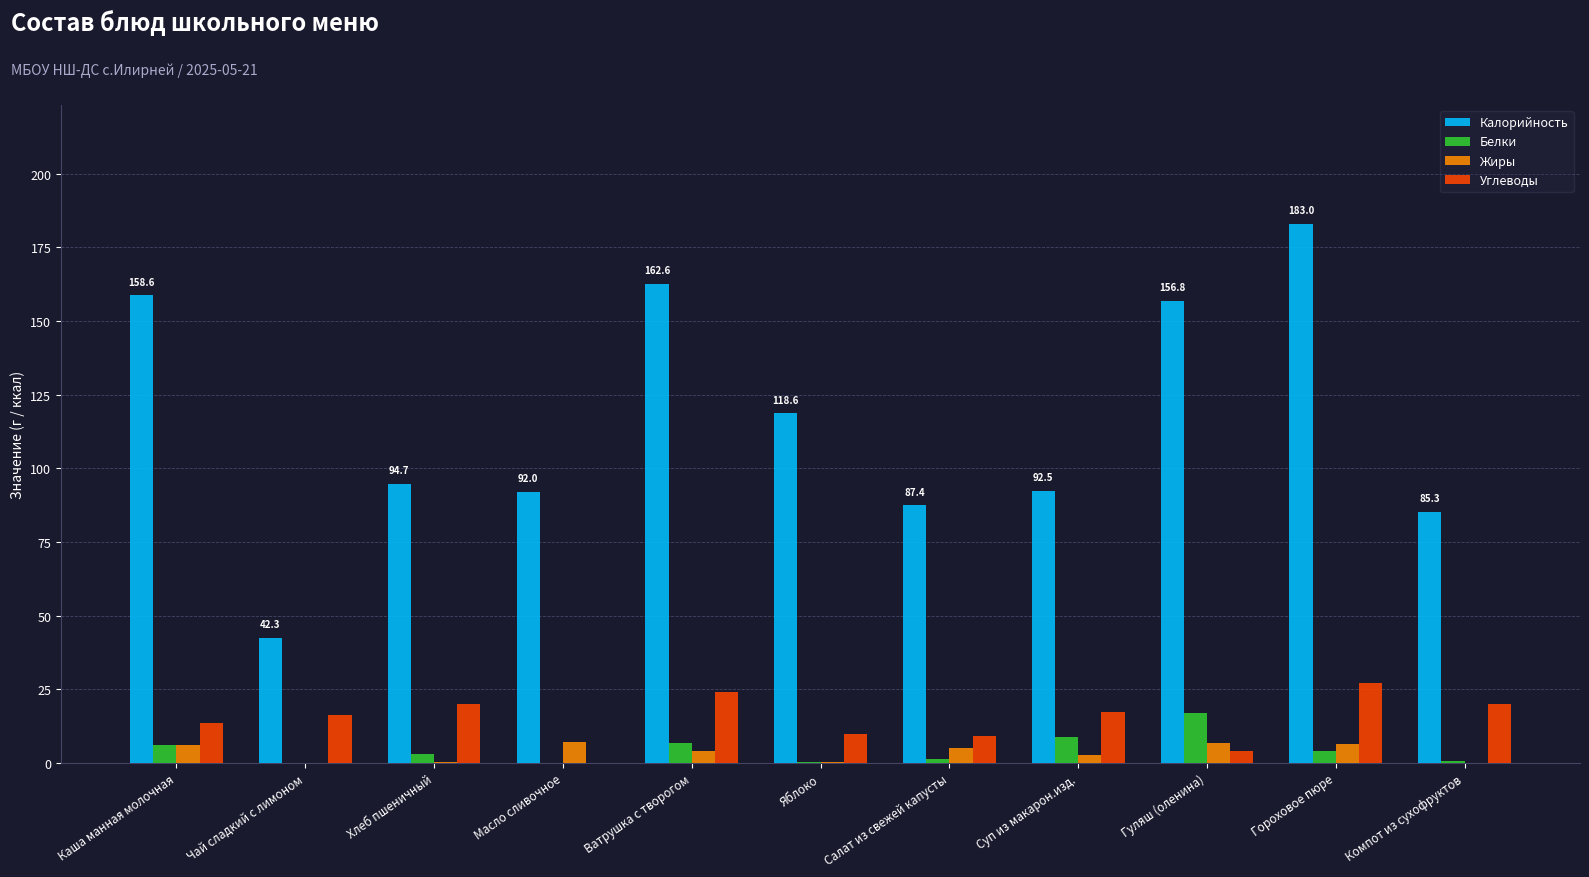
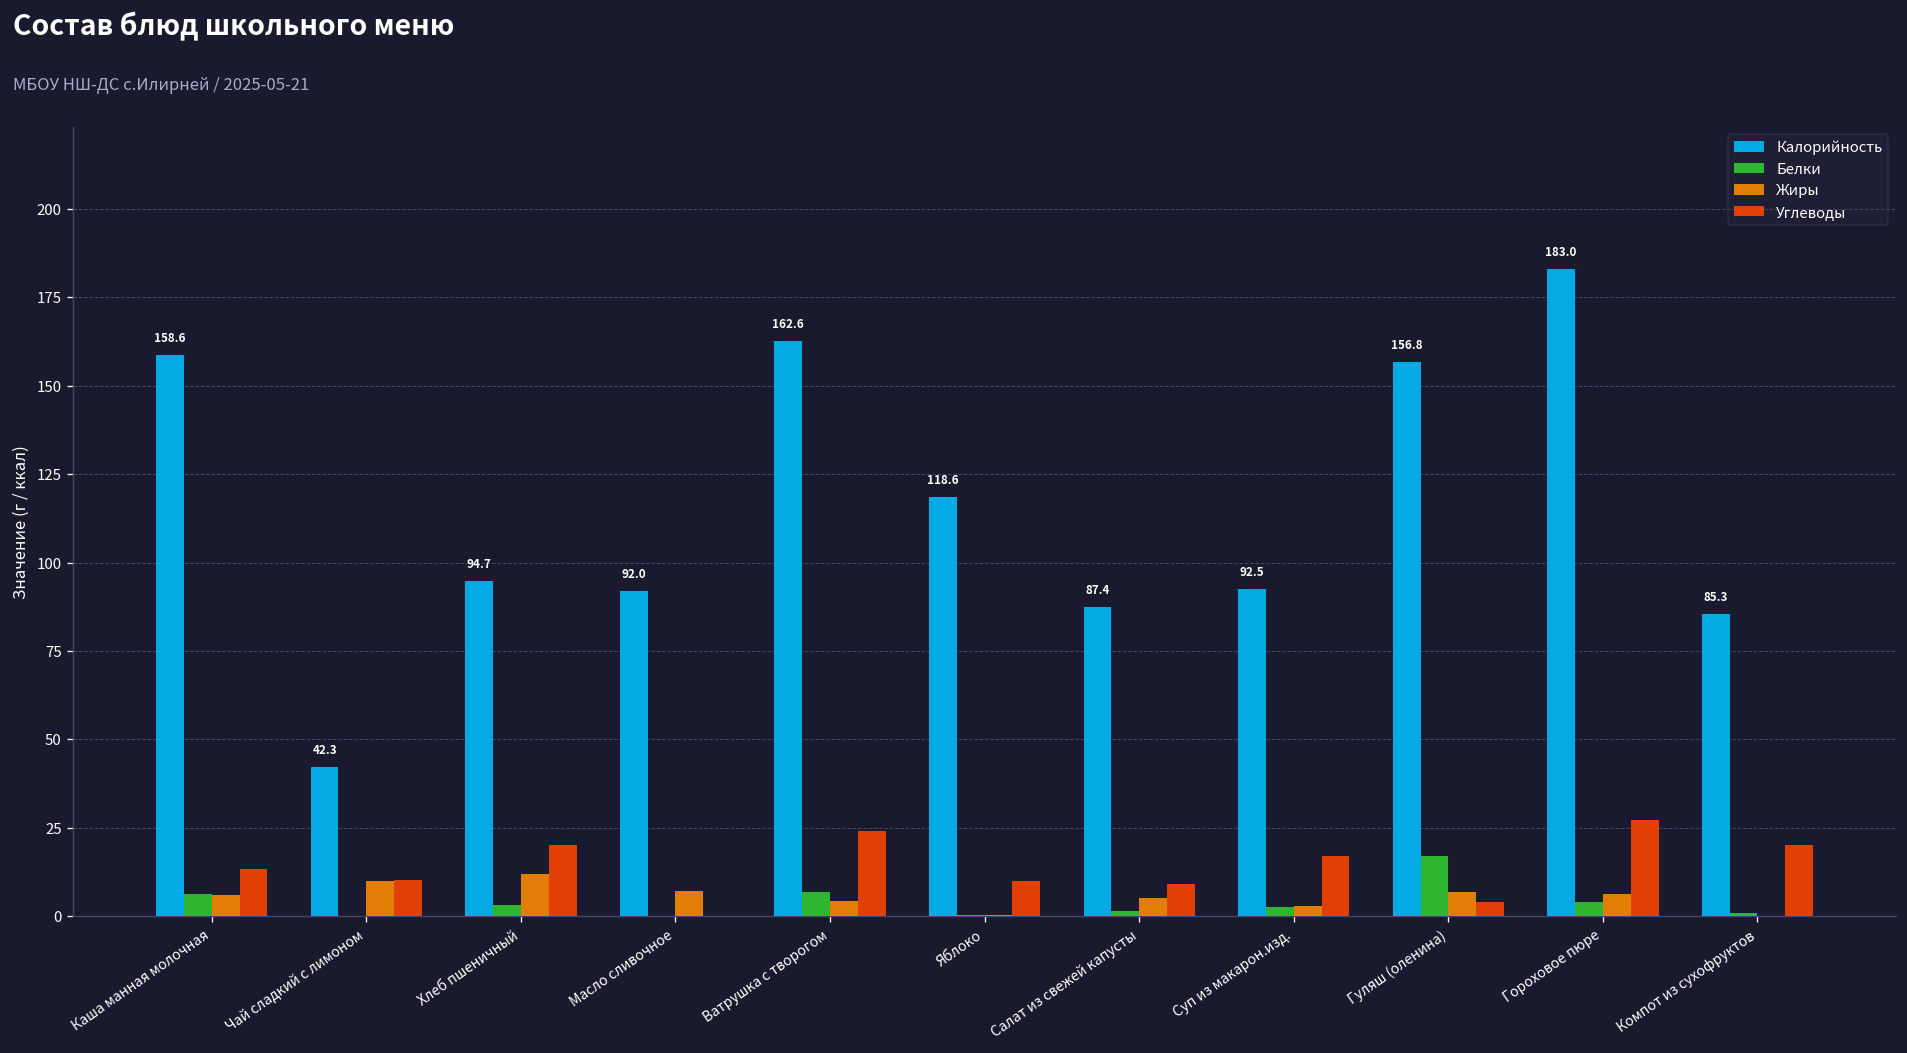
Жиры, Чай сладкий с лимоном: 0 -> 10
Углеводы, Чай сладкий с лимоном: 16 -> 10
Жиры, Хлеб пшеничный: 0 -> 12
Белки, Суп из макарон.изд.: 9 -> 3
